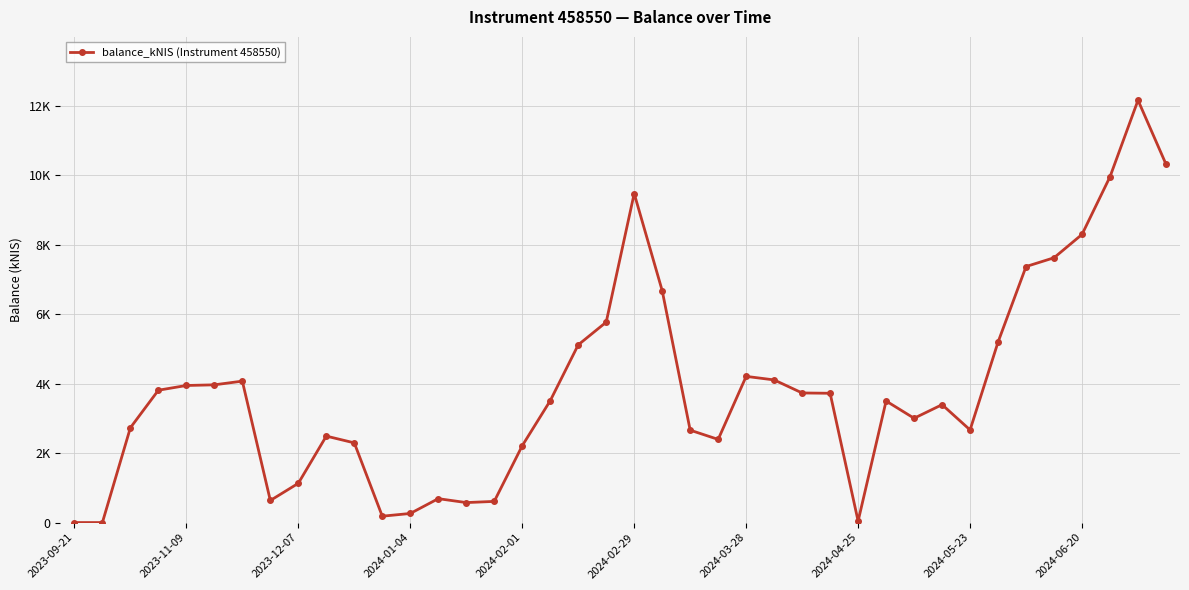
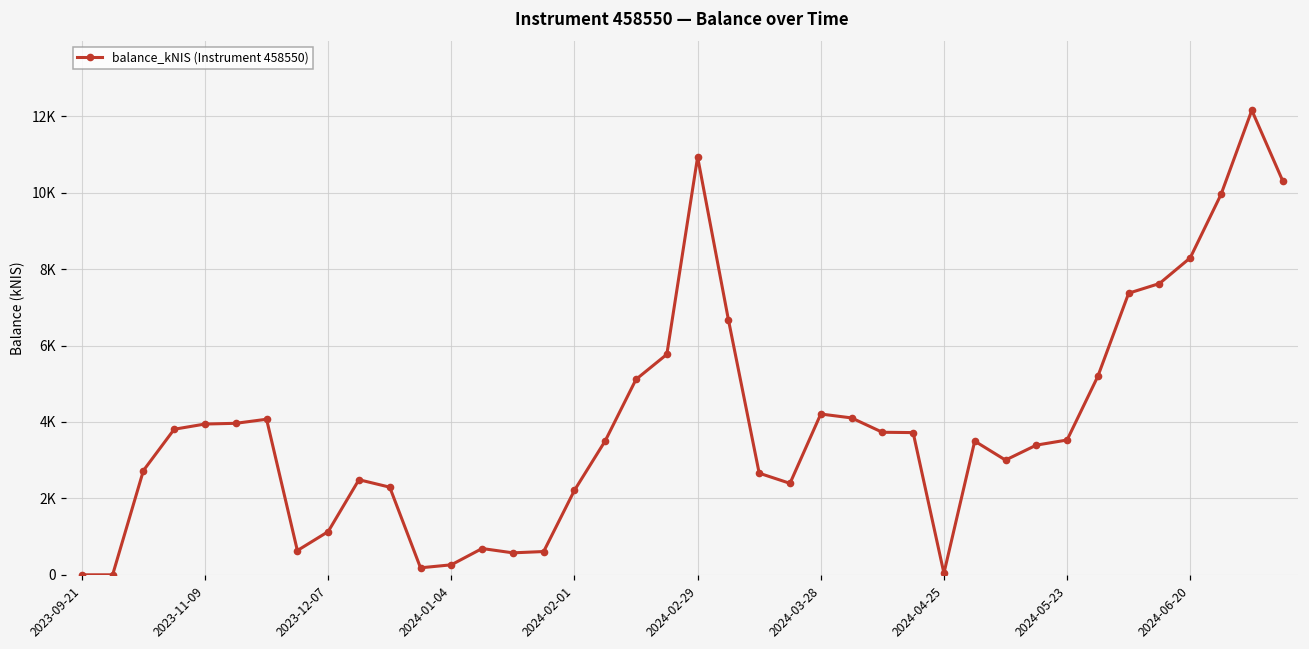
2024-02-29: 9500 -> 10900
2024-05-23: 2700 -> 3500
